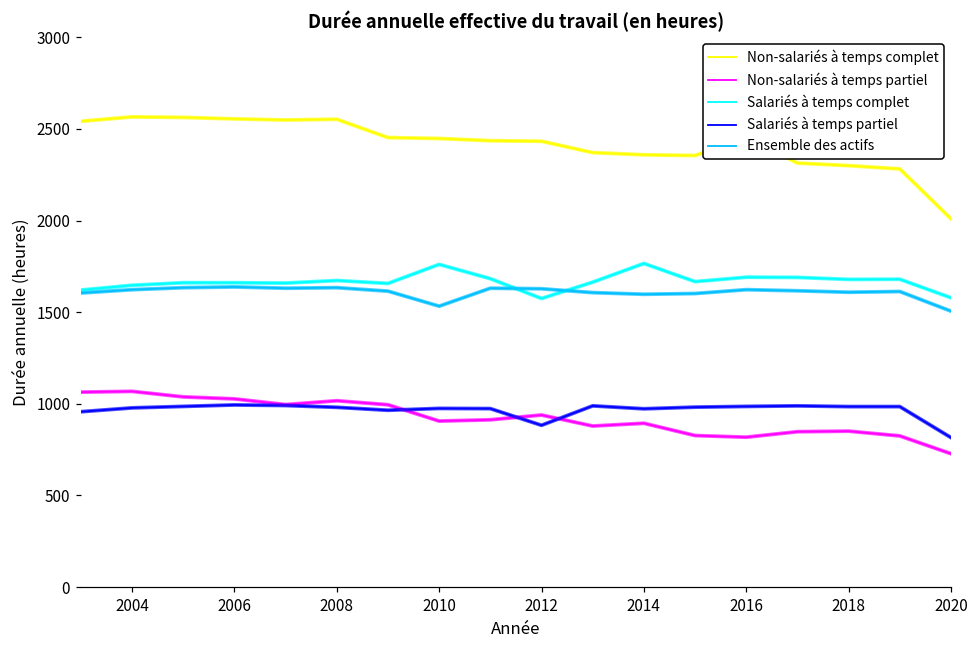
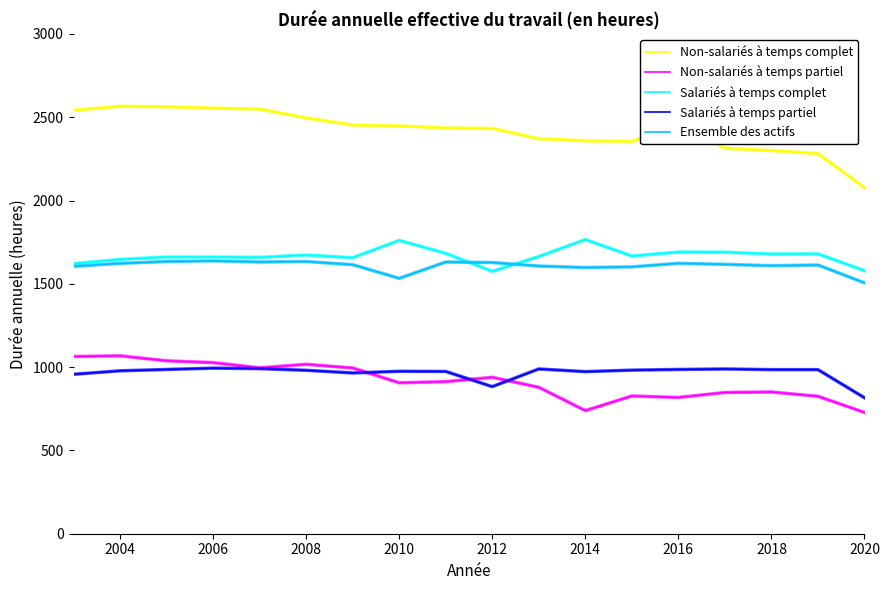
Non-salariés à temps complet, 2008: 2550 -> 2500
Non-salariés à temps partiel, 2014: 890 -> 740
Non-salariés à temps complet, 2020: 2010 -> 2080
